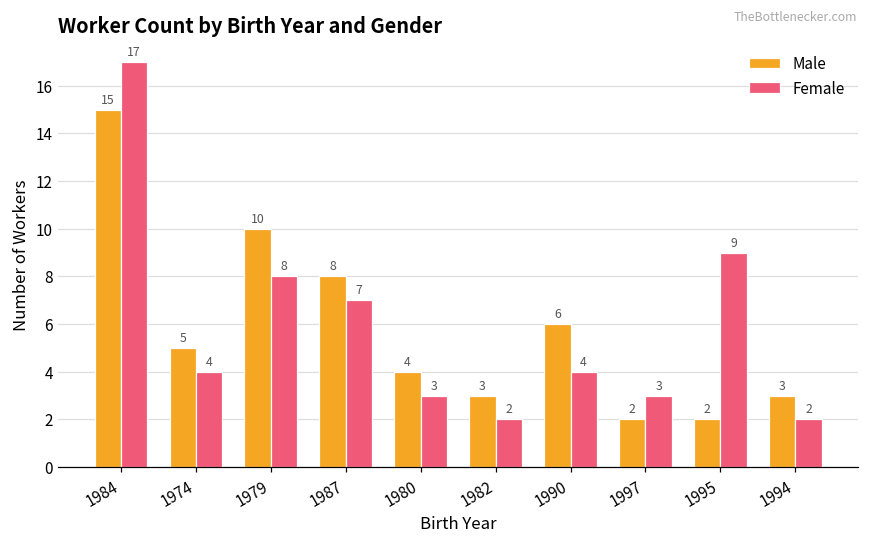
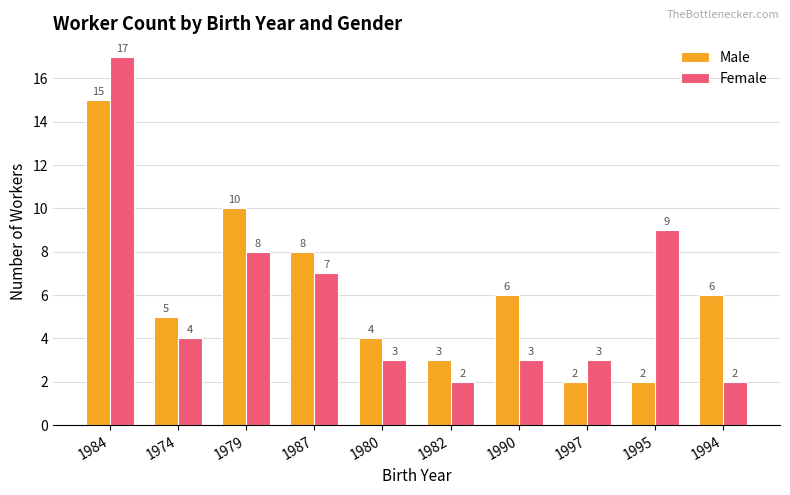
Female, 1990: 4 -> 3
Male, 1994: 3 -> 6
